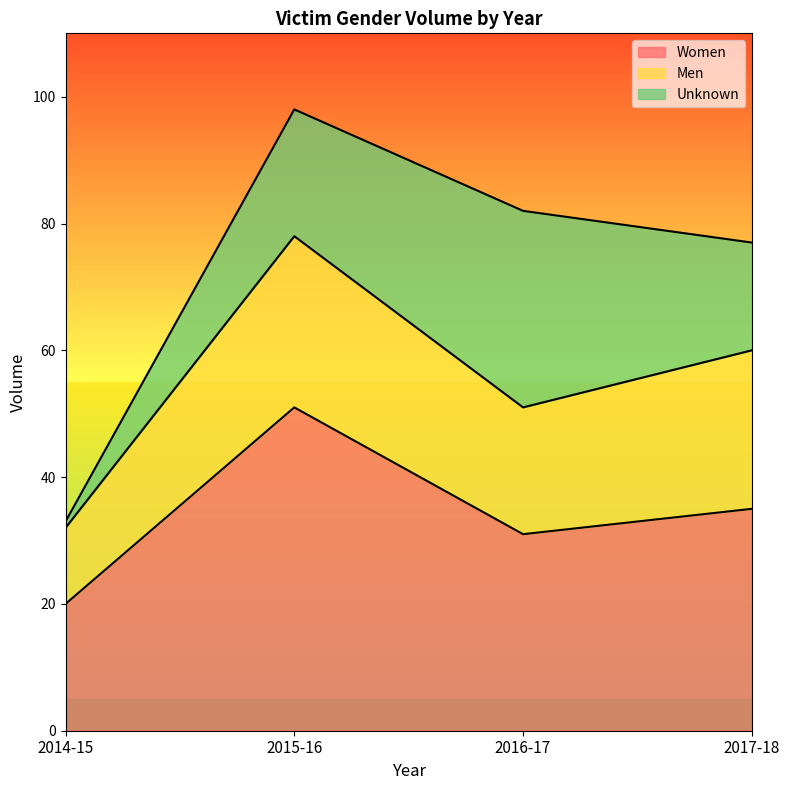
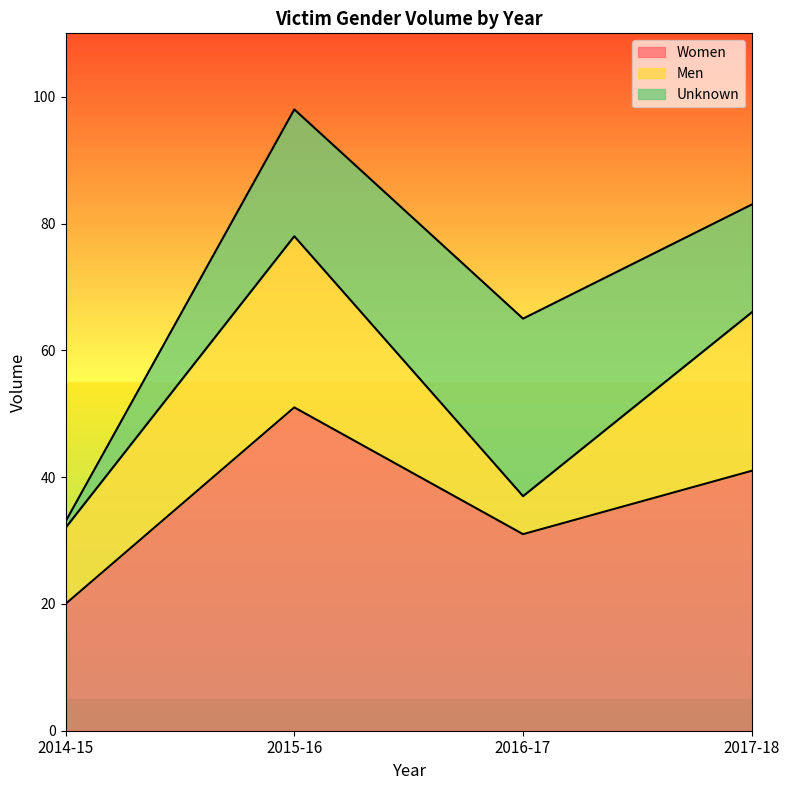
Men, 2016-17: 20 -> 6
Unknown, 2016-17: 31 -> 28
Women, 2017-18: 35 -> 41
